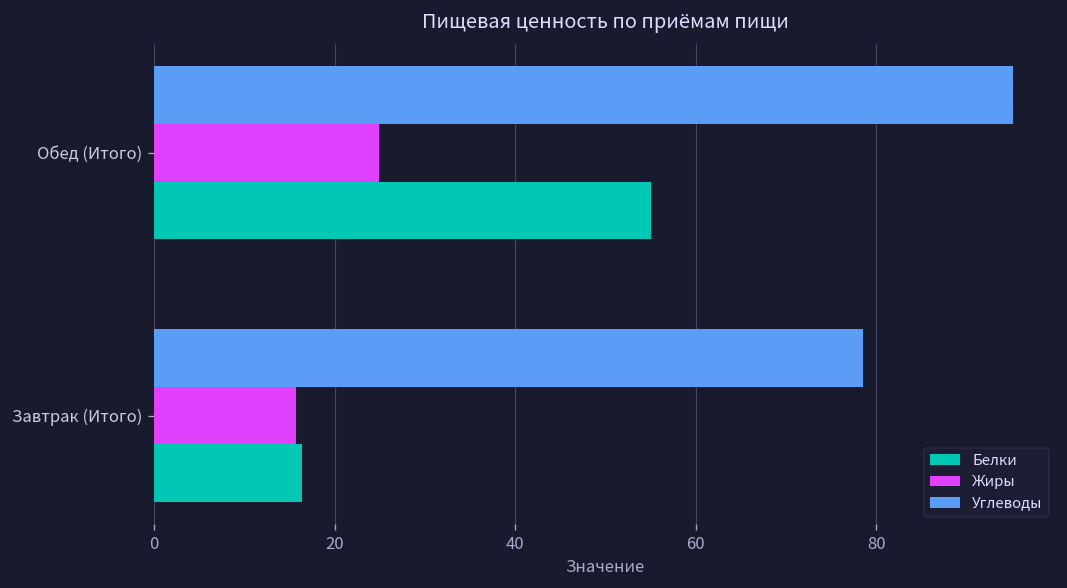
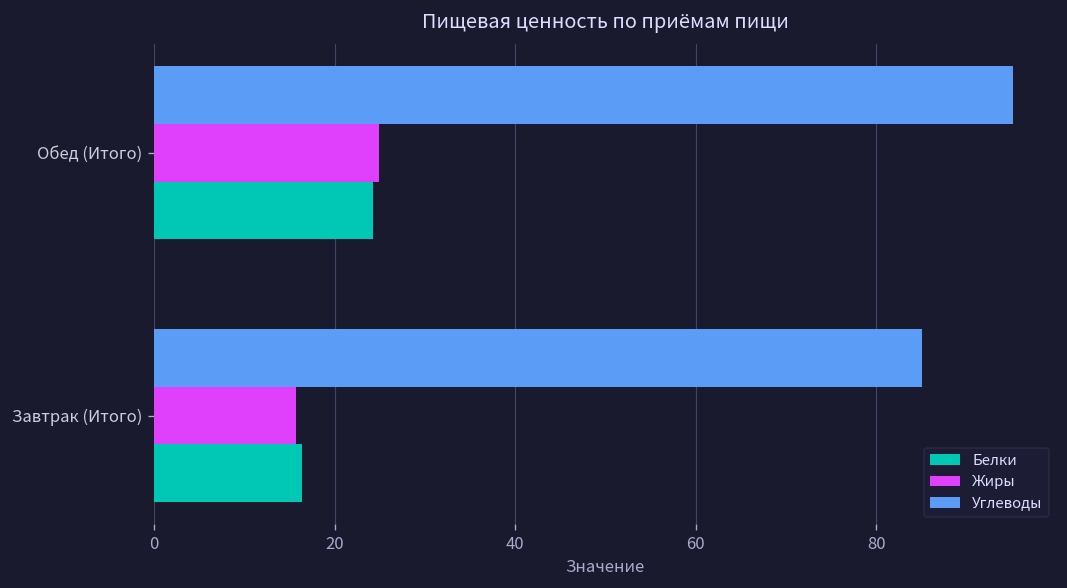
Белки, Обед (Итого): 55 -> 24
Углеводы, Завтрак (Итого): 78 -> 85
